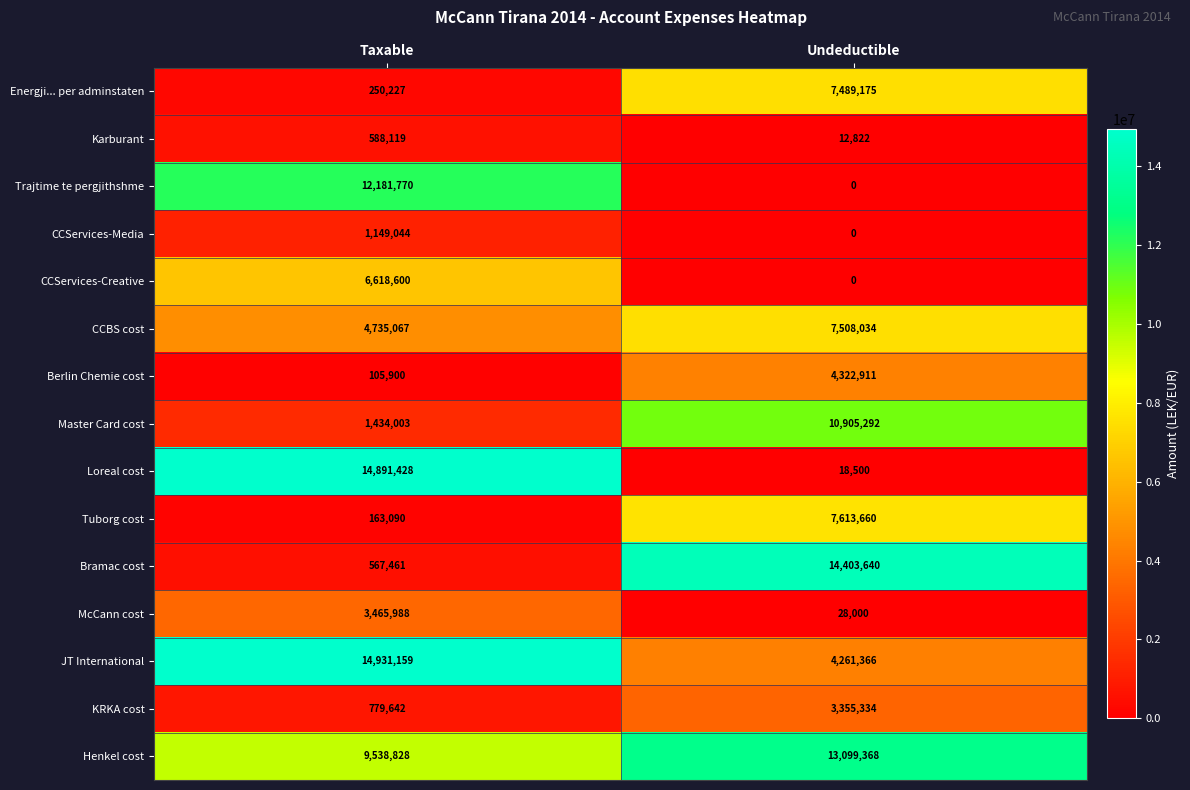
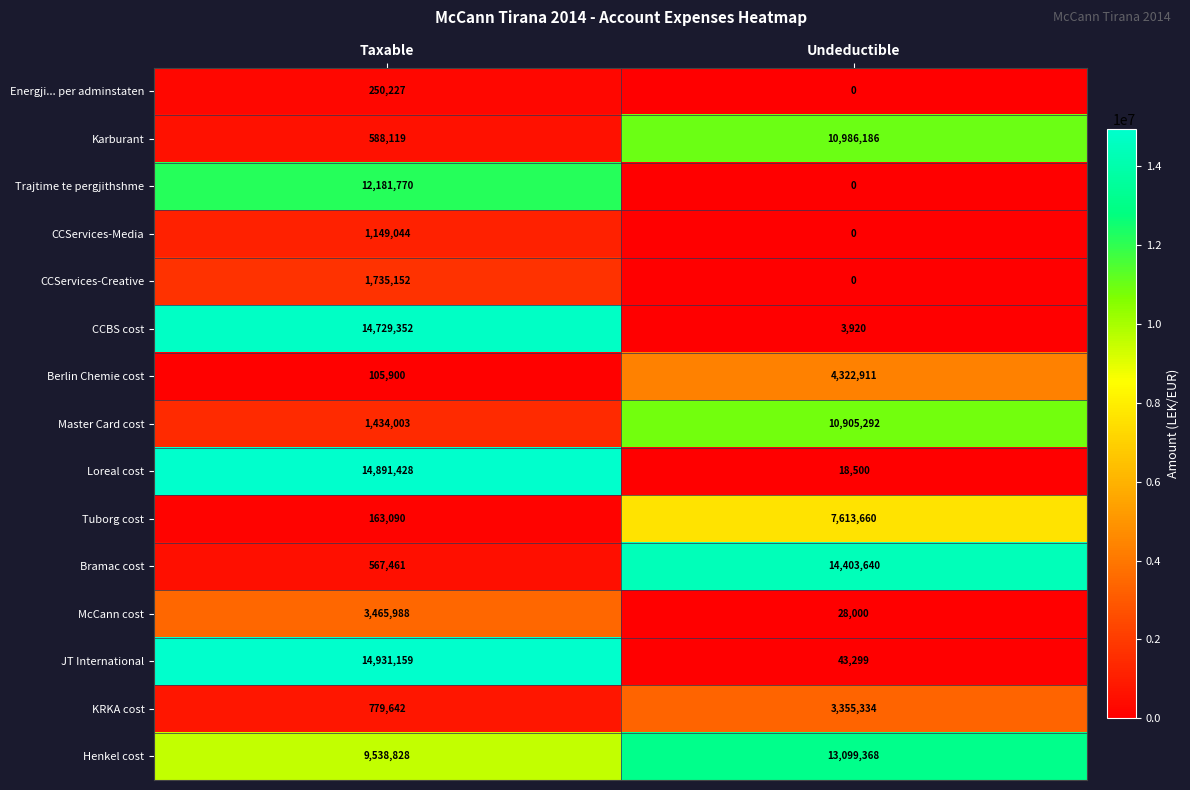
Energji... per adminstaten, Undeductible: 7,489,175 -> 0
Karburant, Undeductible: 12,822 -> 10,986,186
CCServices-Creative, Taxable: 6,618,600 -> 1,735,152
CCBS cost, Taxable: 4,735,067 -> 14,729,352
CCBS cost, Undeductible: 7,508,034 -> 3,920
JT International, Undeductible: 4,261,366 -> 43,299
